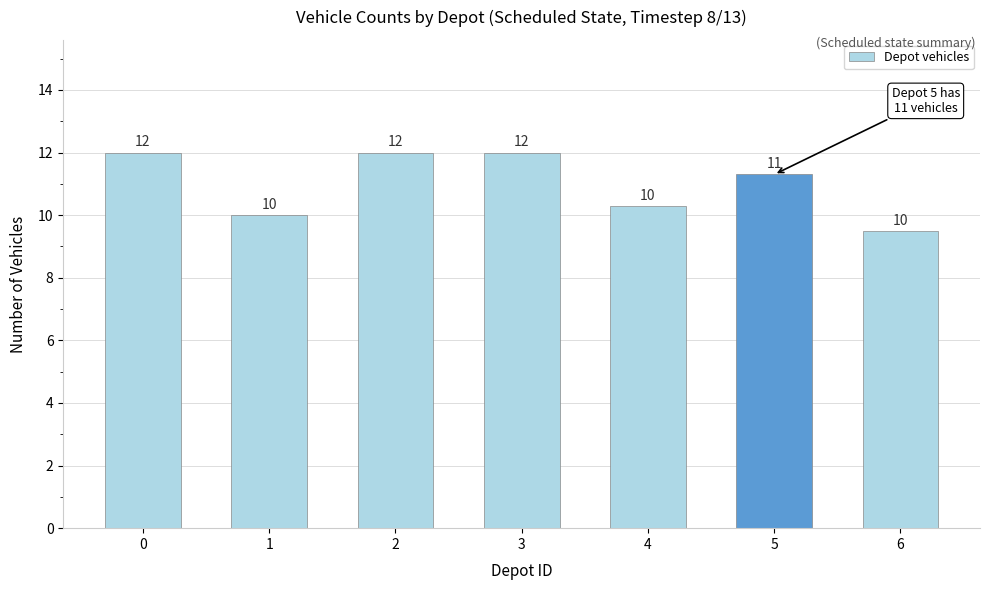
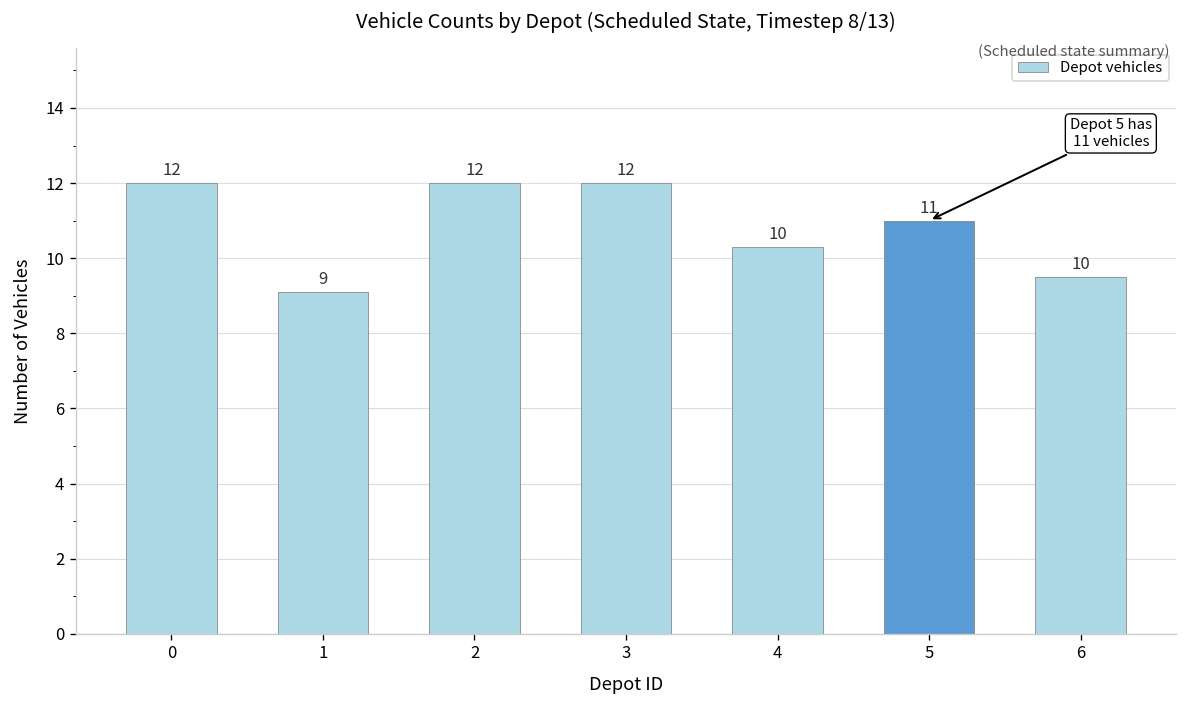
1: 10 -> 9
5: 11.3 -> 11.0
